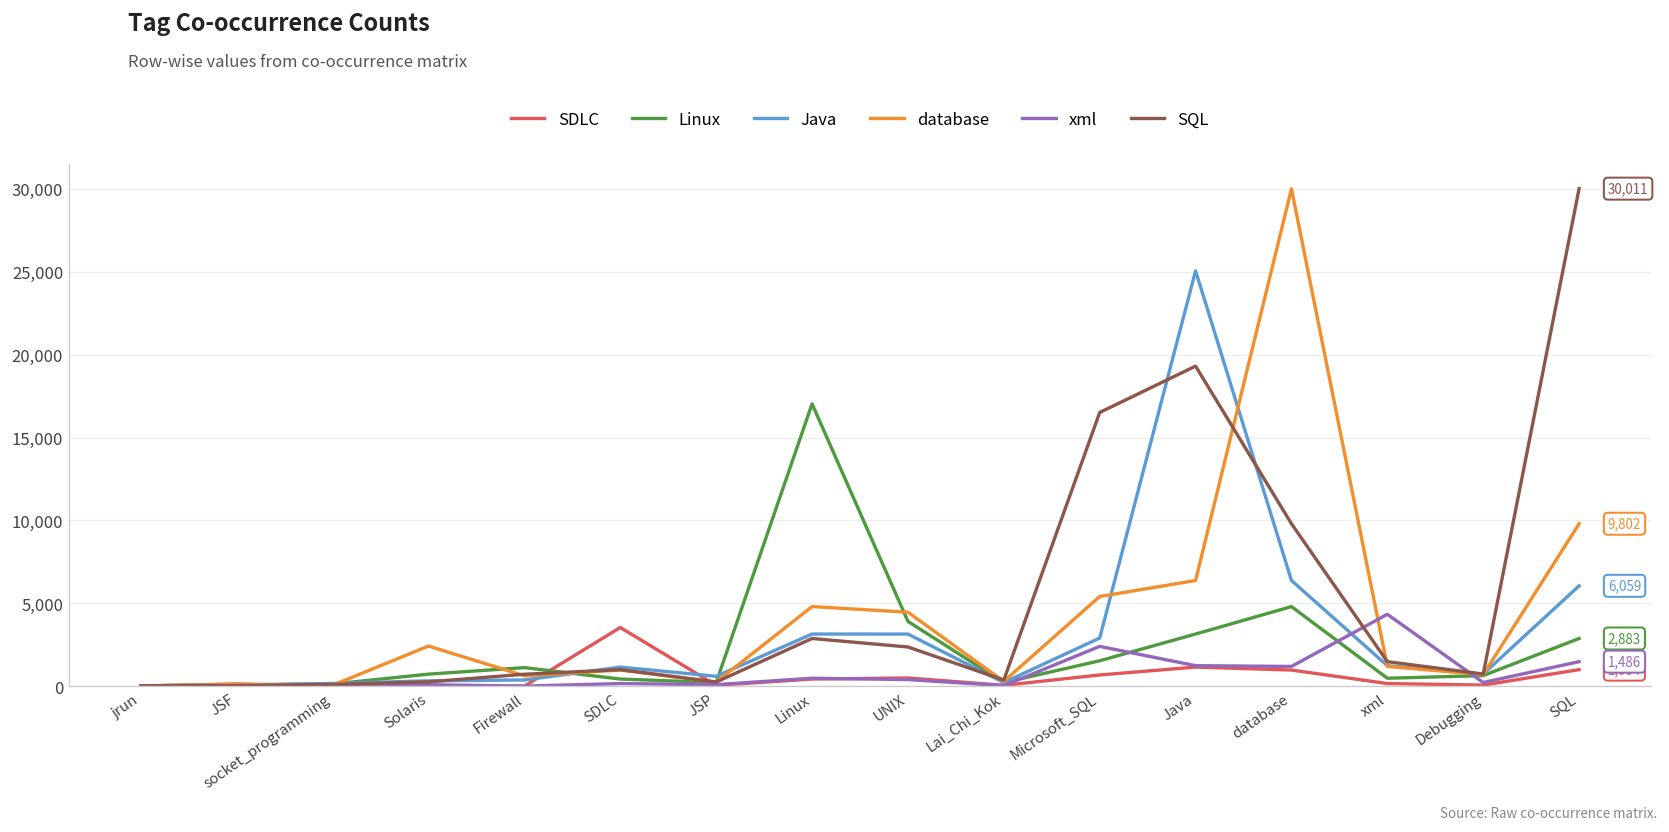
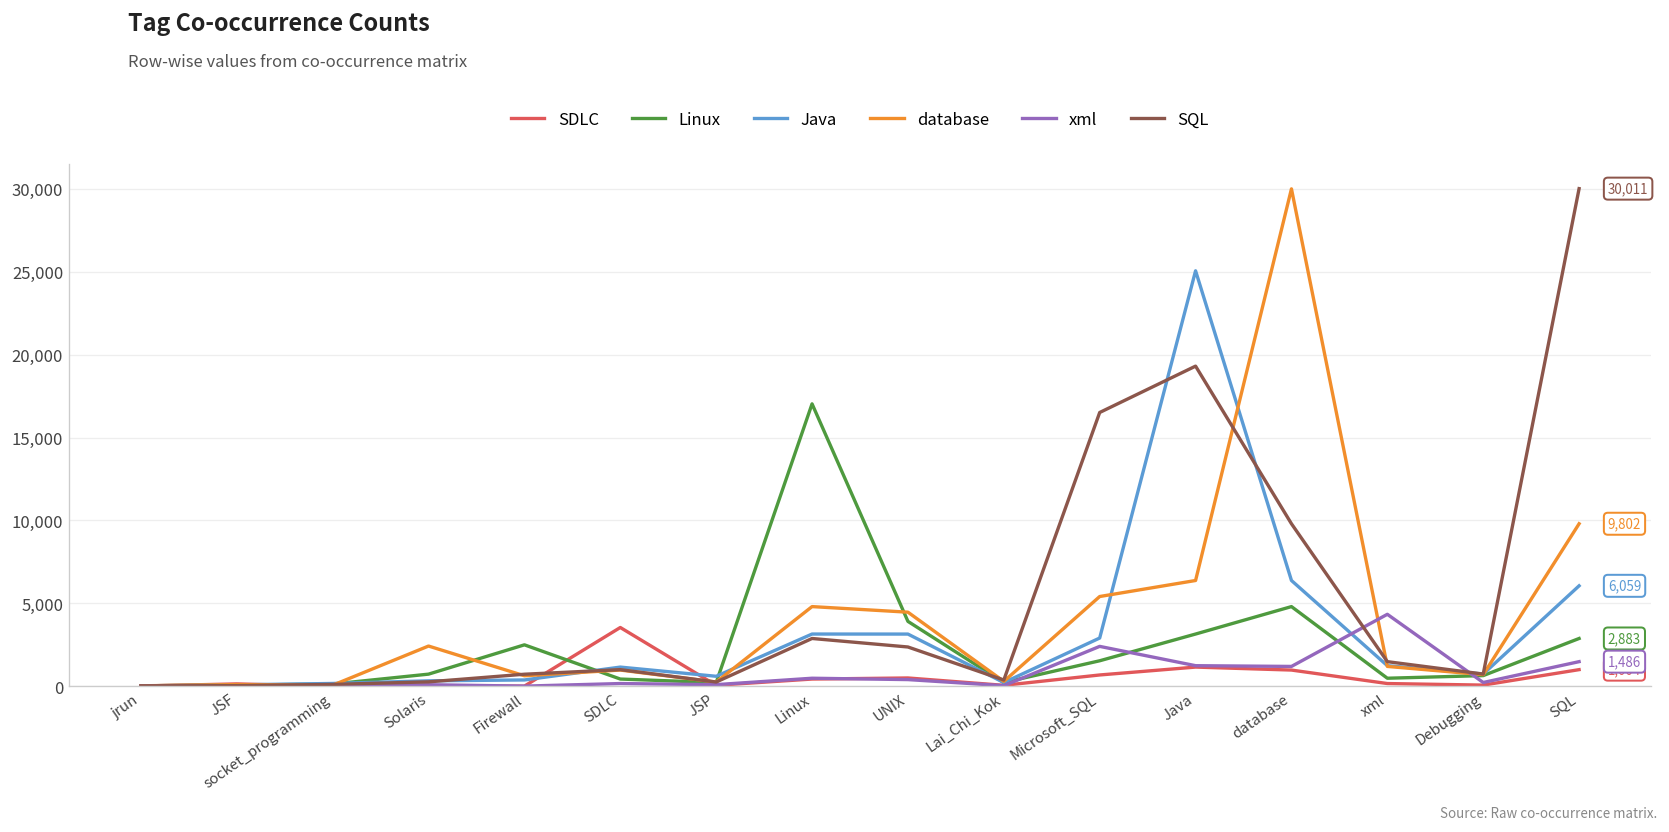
Linux, Firewall: 1,100 -> 2,500
